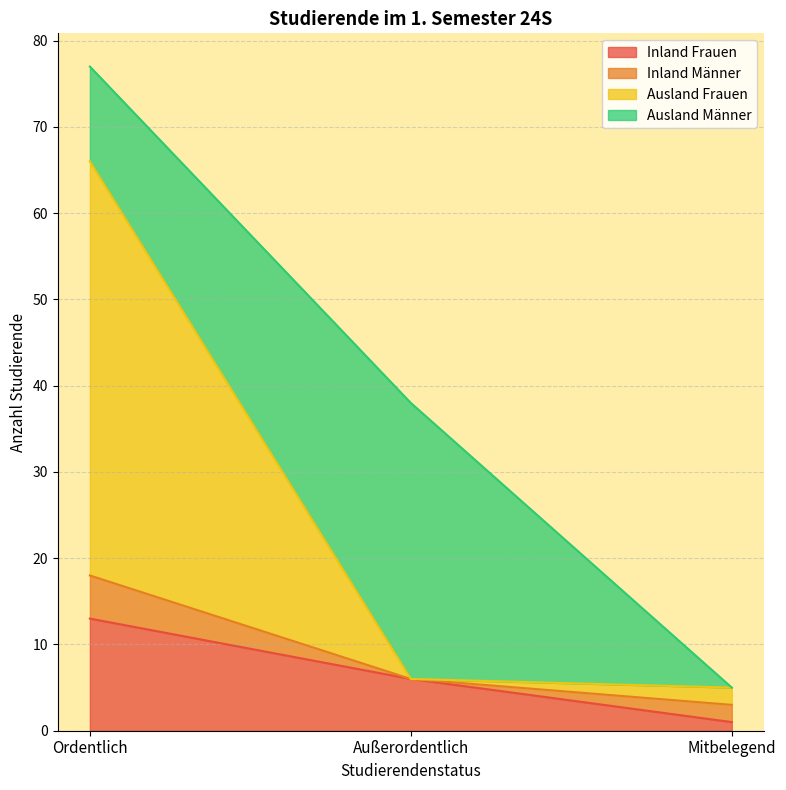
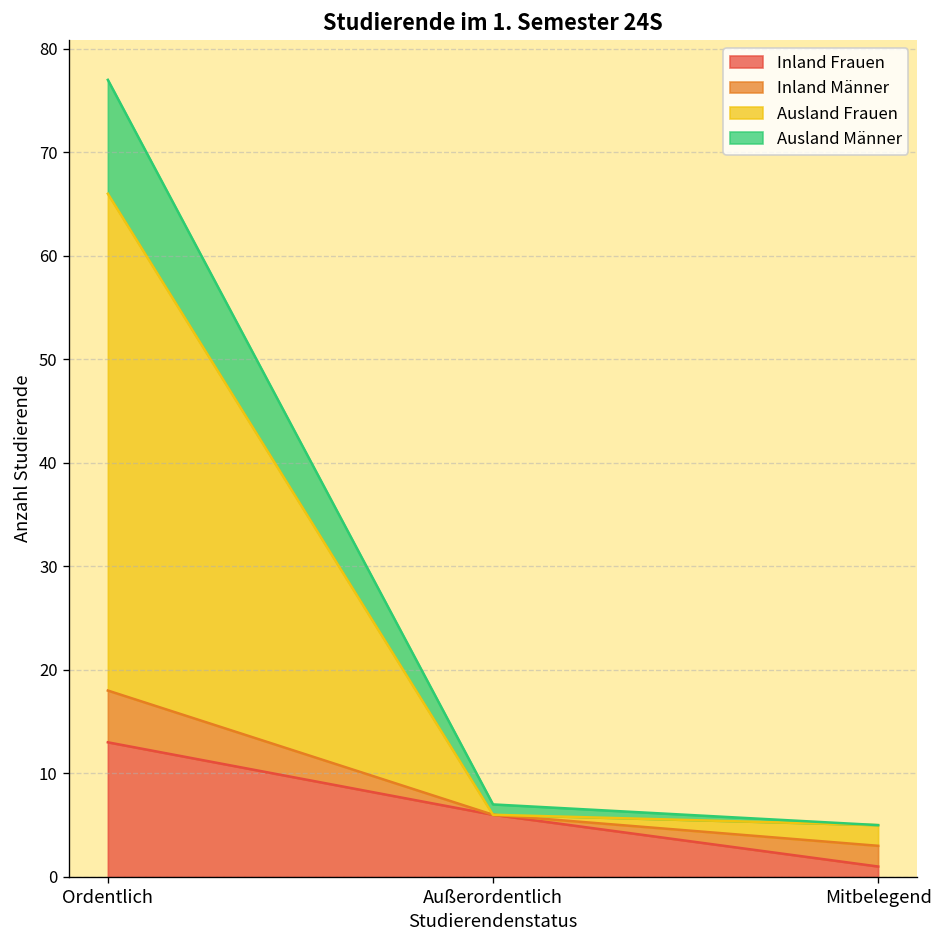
Ausland Männer, Außerordentlich: 32 -> 1
